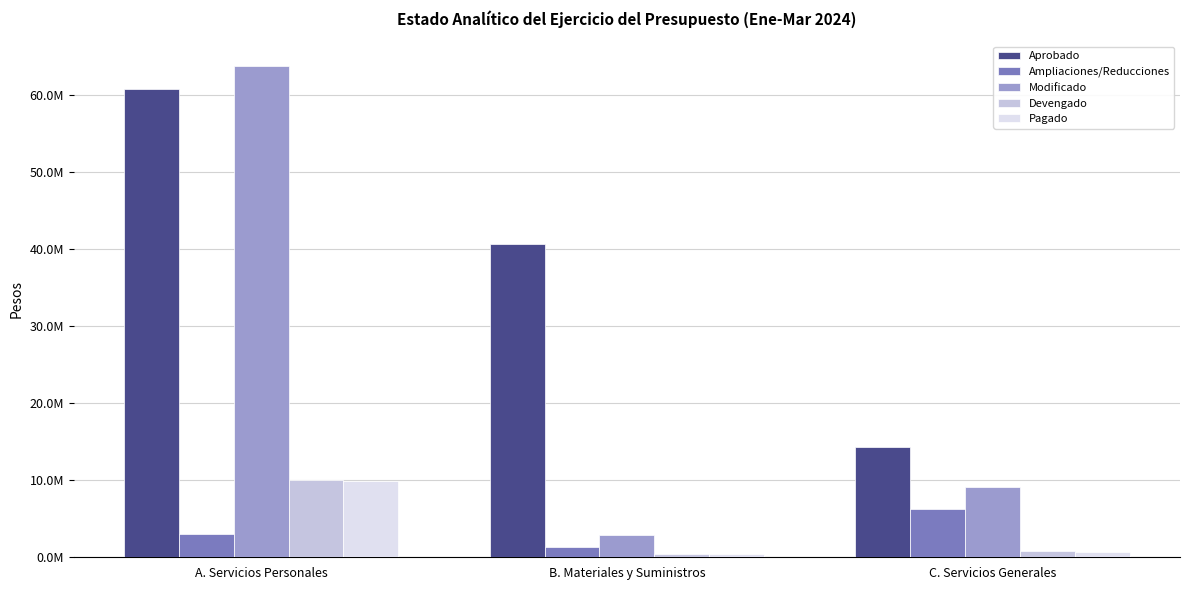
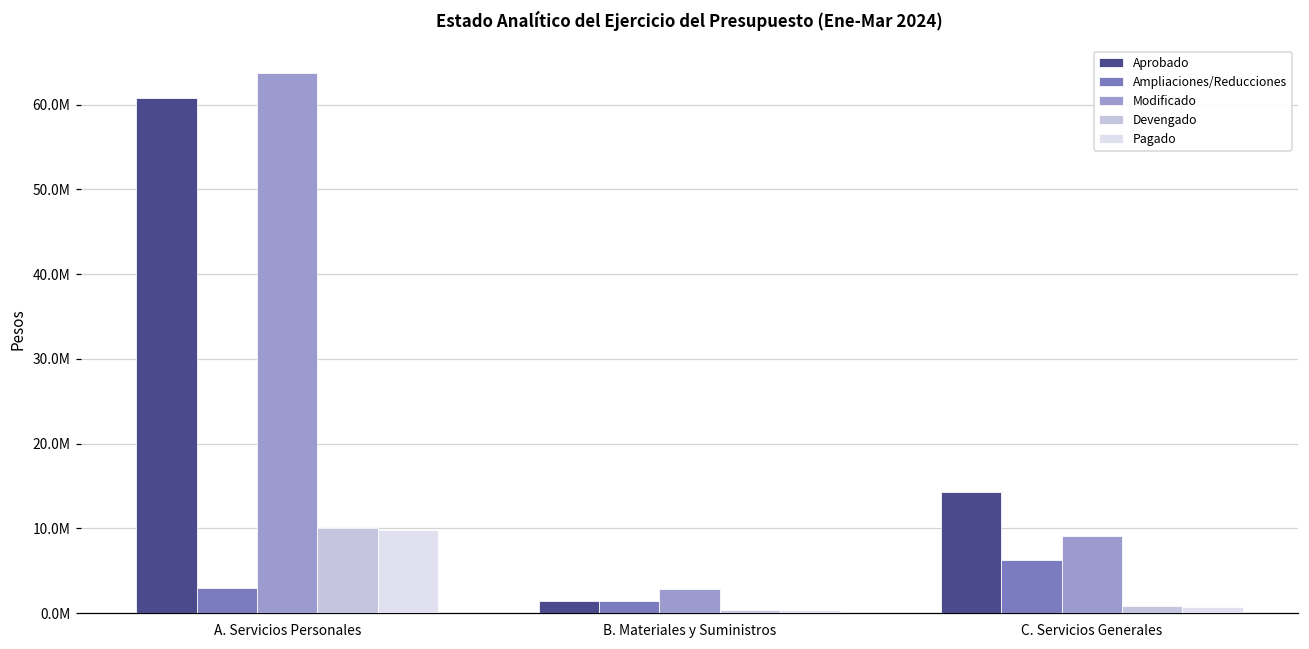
Aprobado, B. Materiales y Suministros: 41000000 -> 1000000
